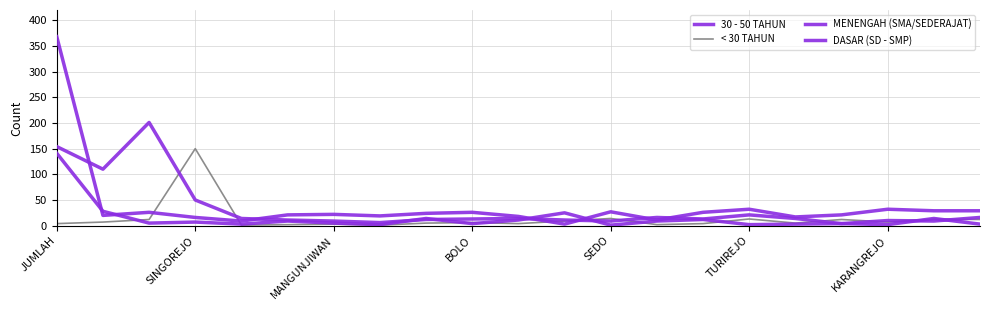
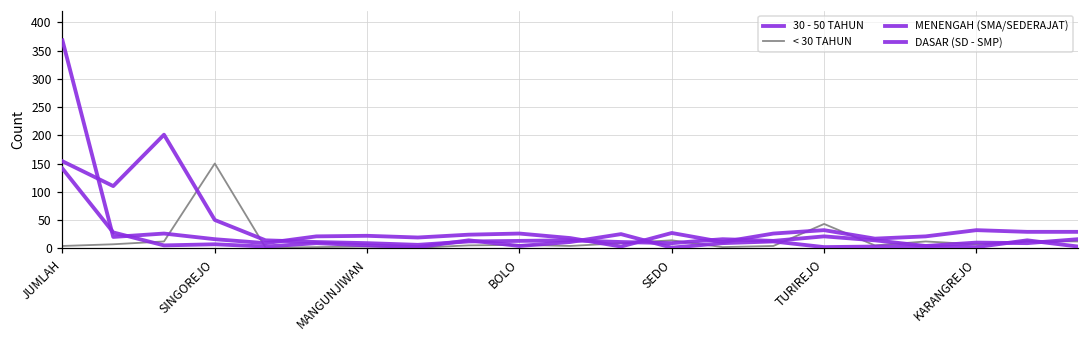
< 30 TAHUN, TURIREJO: 10 -> 40
